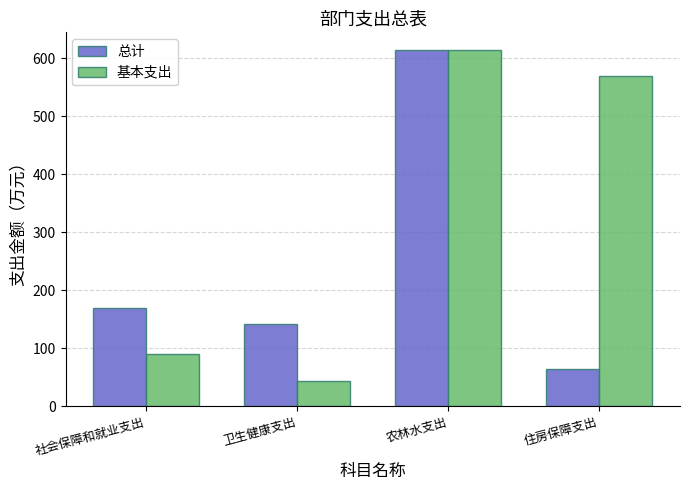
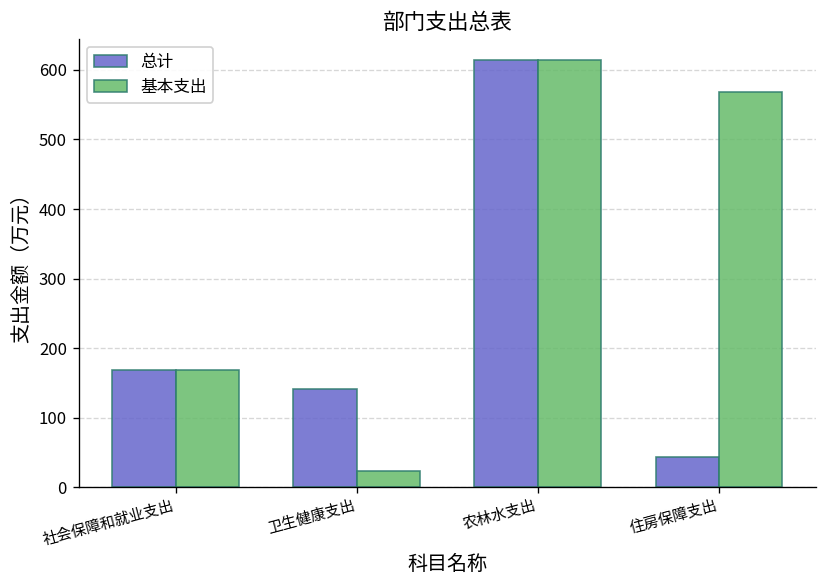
基本支出, 社会保障和就业支出: 90 -> 170
基本支出, 卫生健康支出: 40 -> 20
总计, 住房保障支出: 60 -> 40
